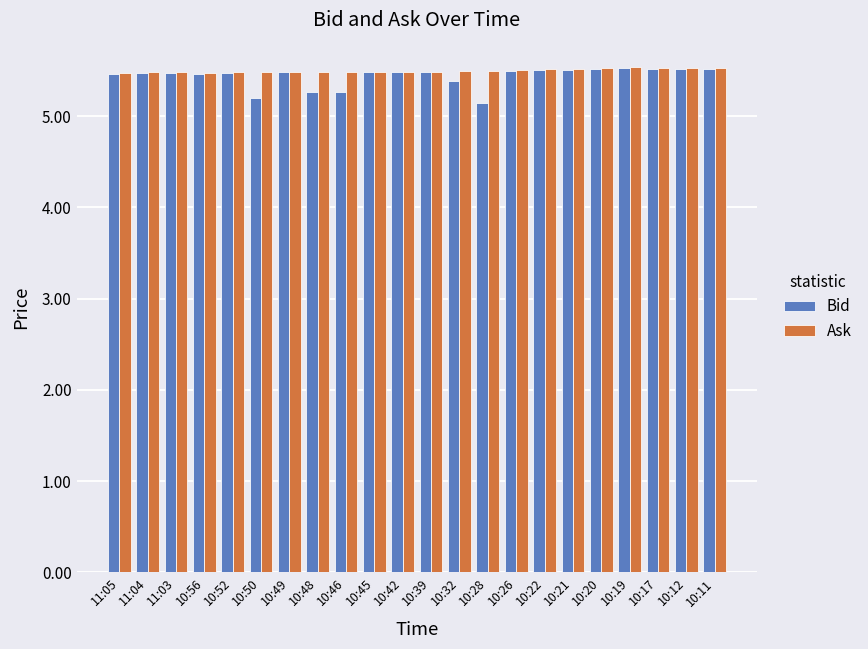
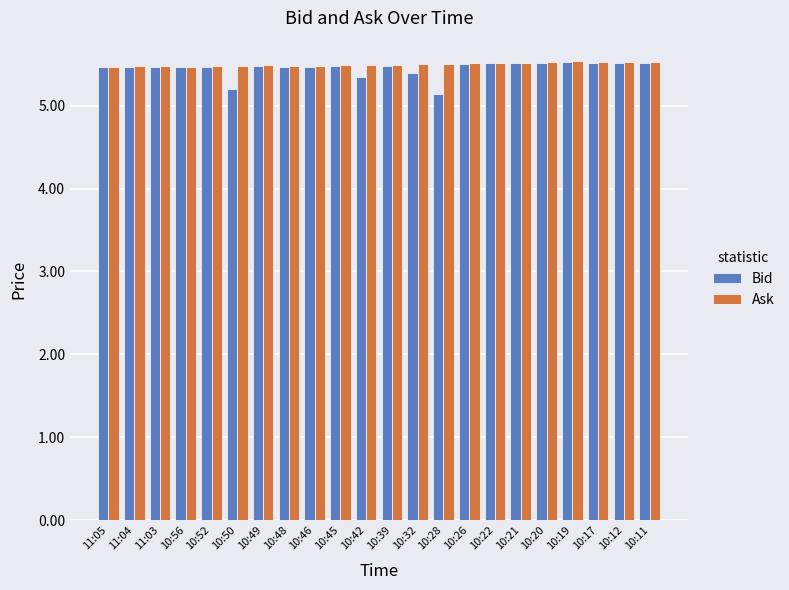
Bid, 10:48: 5.3 -> 5.5
Bid, 10:46: 5.3 -> 5.5
Bid, 10:42: 5.5 -> 5.4
